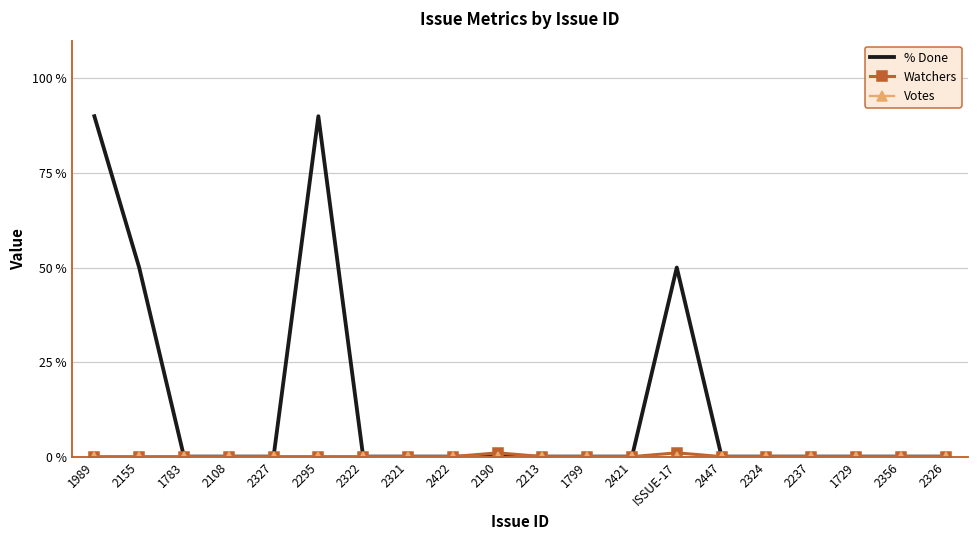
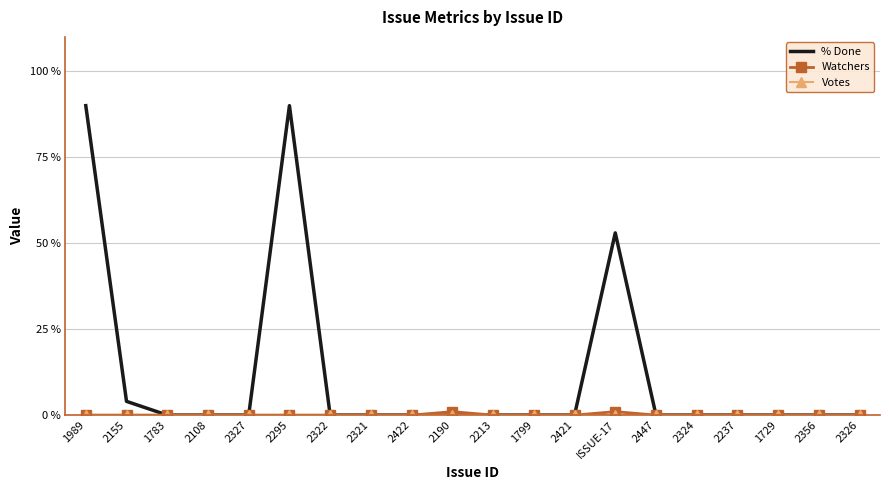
% Done, 2155: 50 % -> 4 %
% Done, ISSUE-17: 50 % -> 53 %
